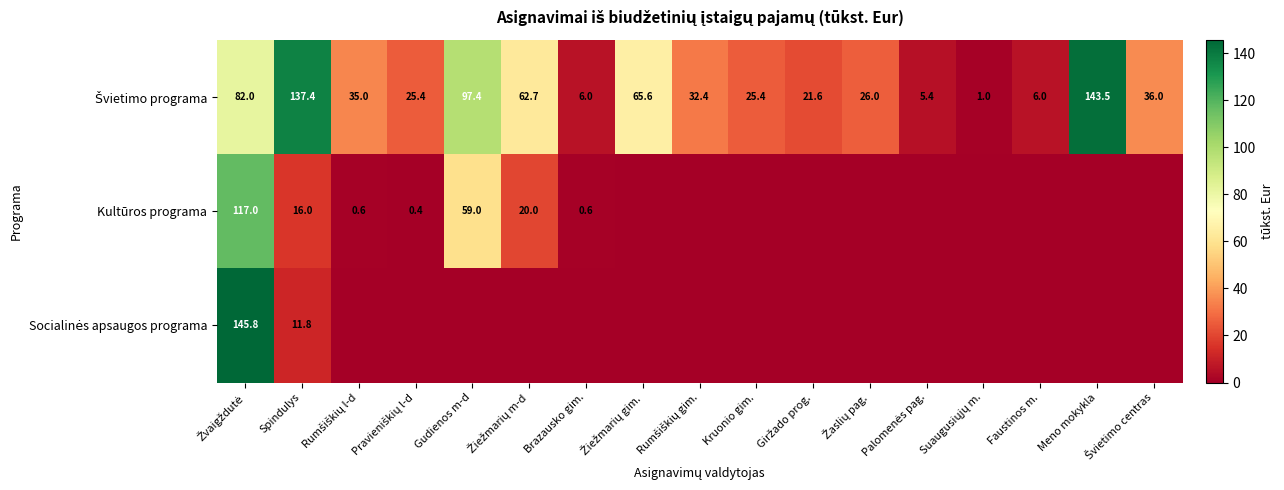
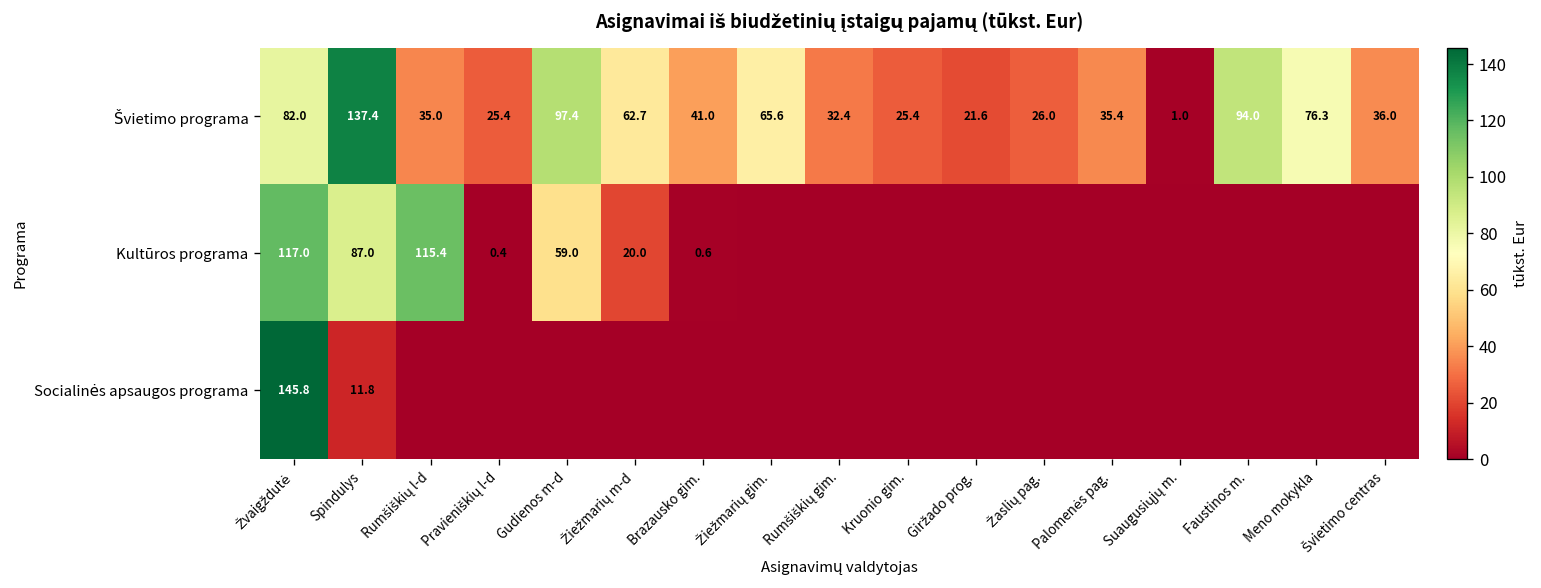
Švietimo programa, Brazausko gim.: 6.0 -> 41.0
Švietimo programa, Palomenės pag.: 5.4 -> 35.4
Švietimo programa, Faustinos m.: 6.0 -> 94.0
Švietimo programa, Meno mokykla: 143.5 -> 76.3
Kultūros programa, Spindulys: 16.0 -> 87.0
Kultūros programa, Rumšiškių l-d: 0.6 -> 115.4
